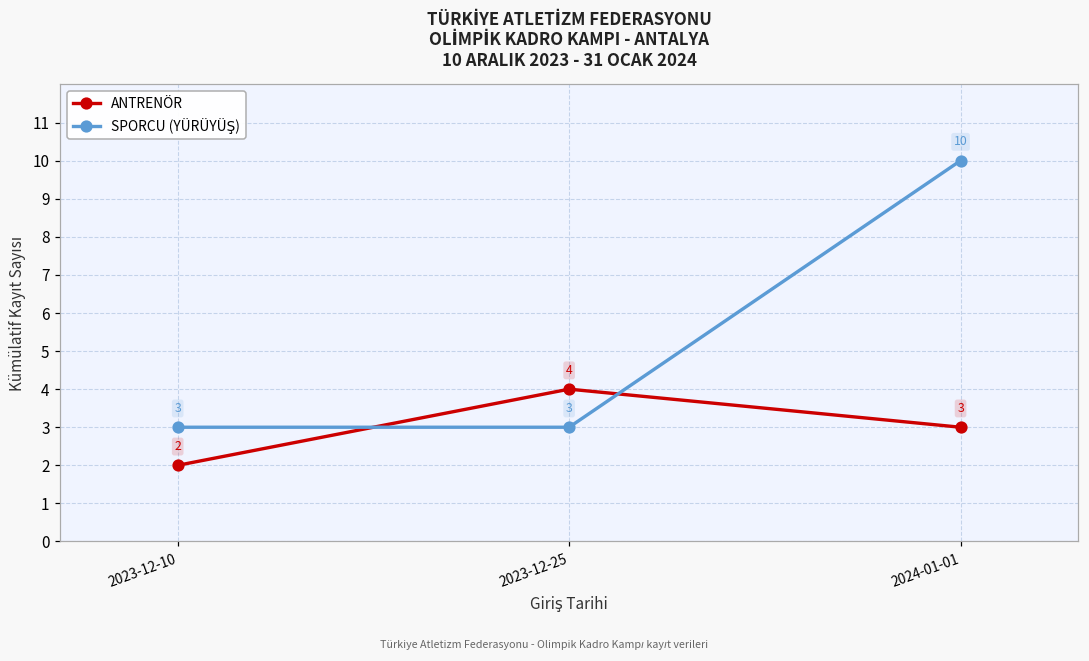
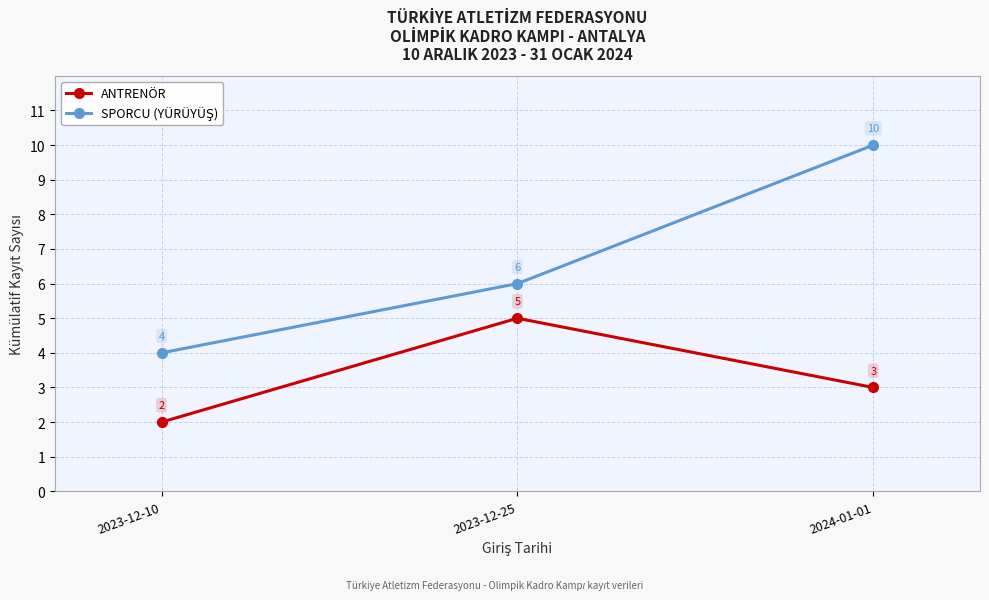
SPORCU (YÜRÜYÜŞ), 2023-12-10: 3 -> 4
ANTRENÖR, 2023-12-25: 4 -> 5
SPORCU (YÜRÜYÜŞ), 2023-12-25: 3 -> 6
